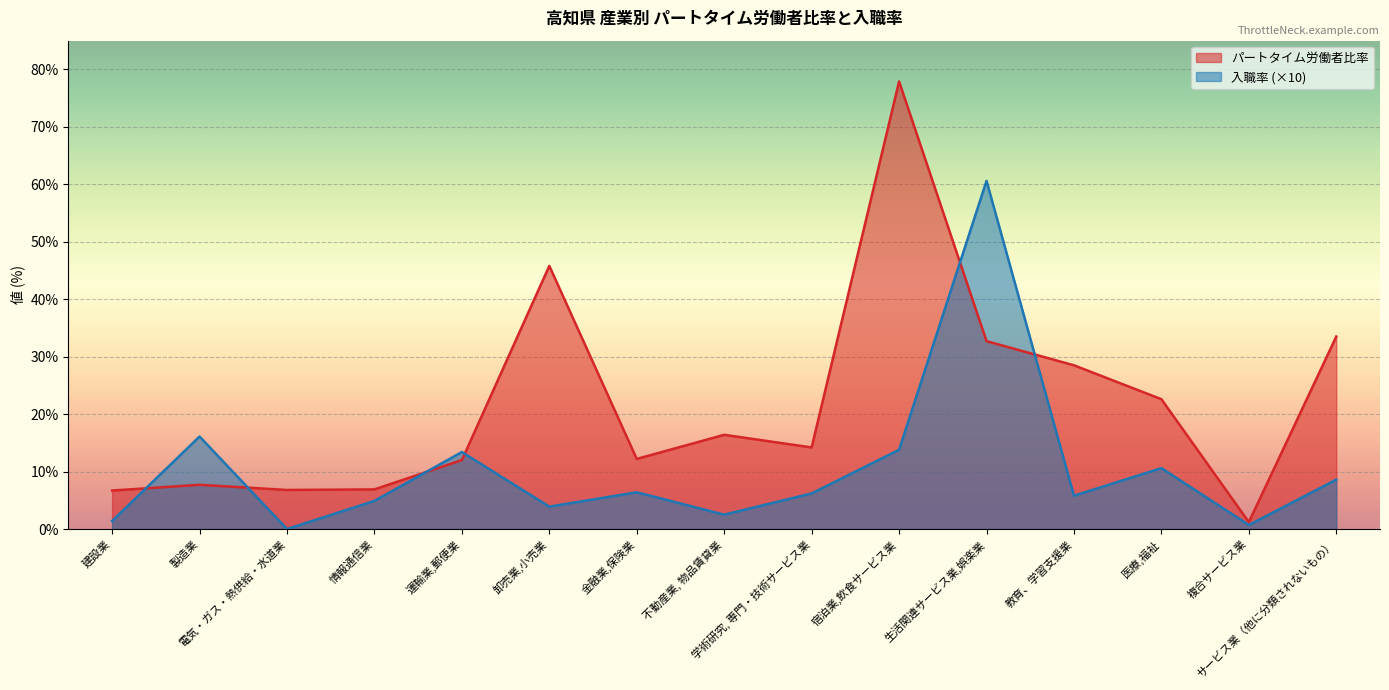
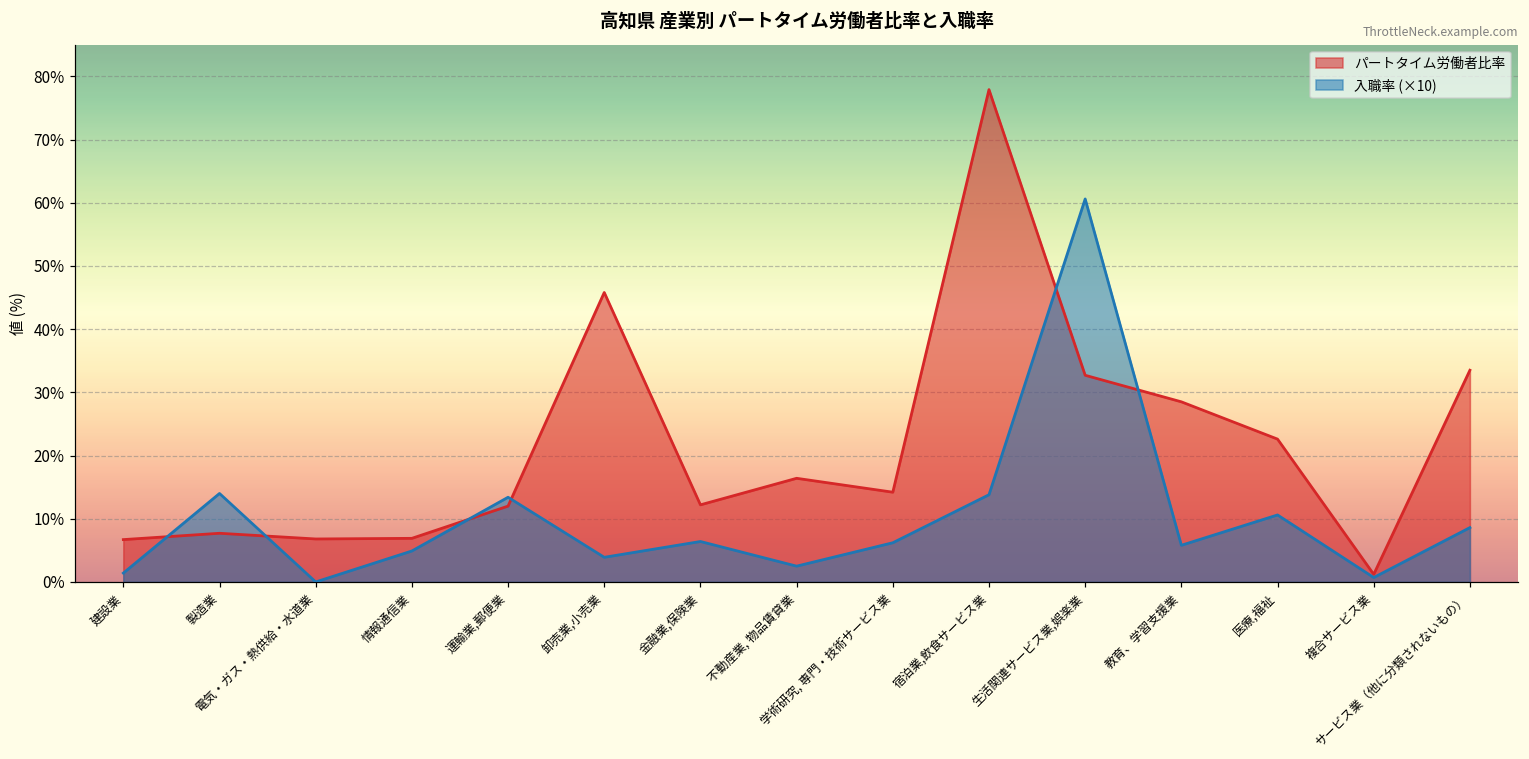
入職率 (×10), 製造業: 16% -> 14%
